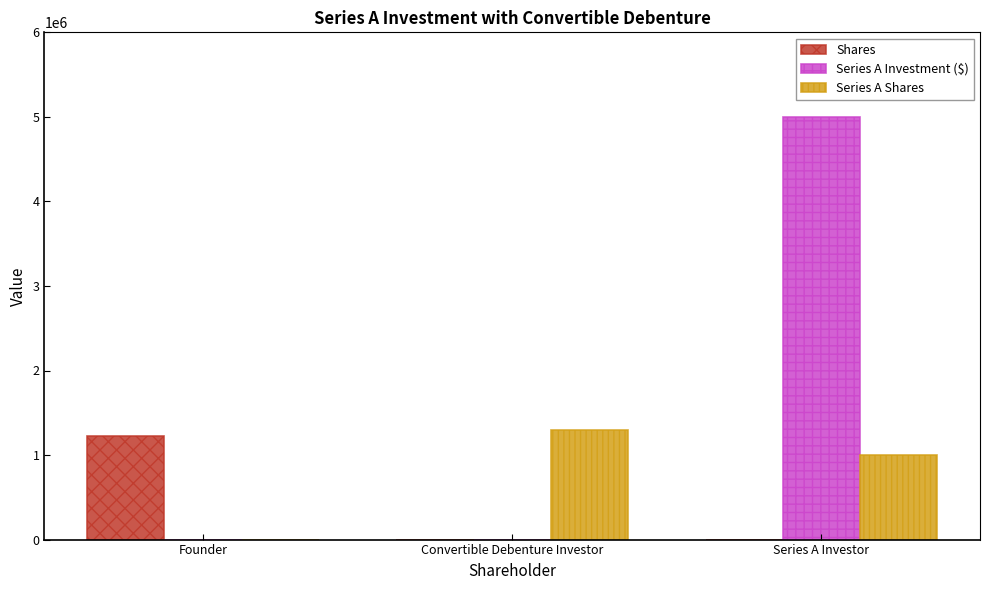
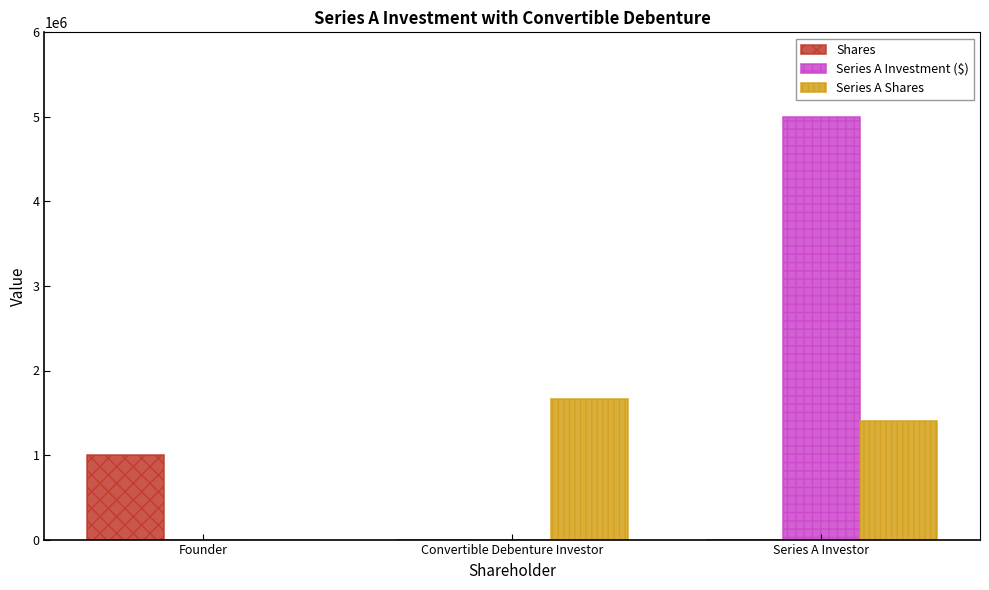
Shares, Founder: 1200000 -> 1000000
Series A Shares, Convertible Debenture Investor: 1300000 -> 1700000
Series A Shares, Series A Investor: 1000000 -> 1400000
